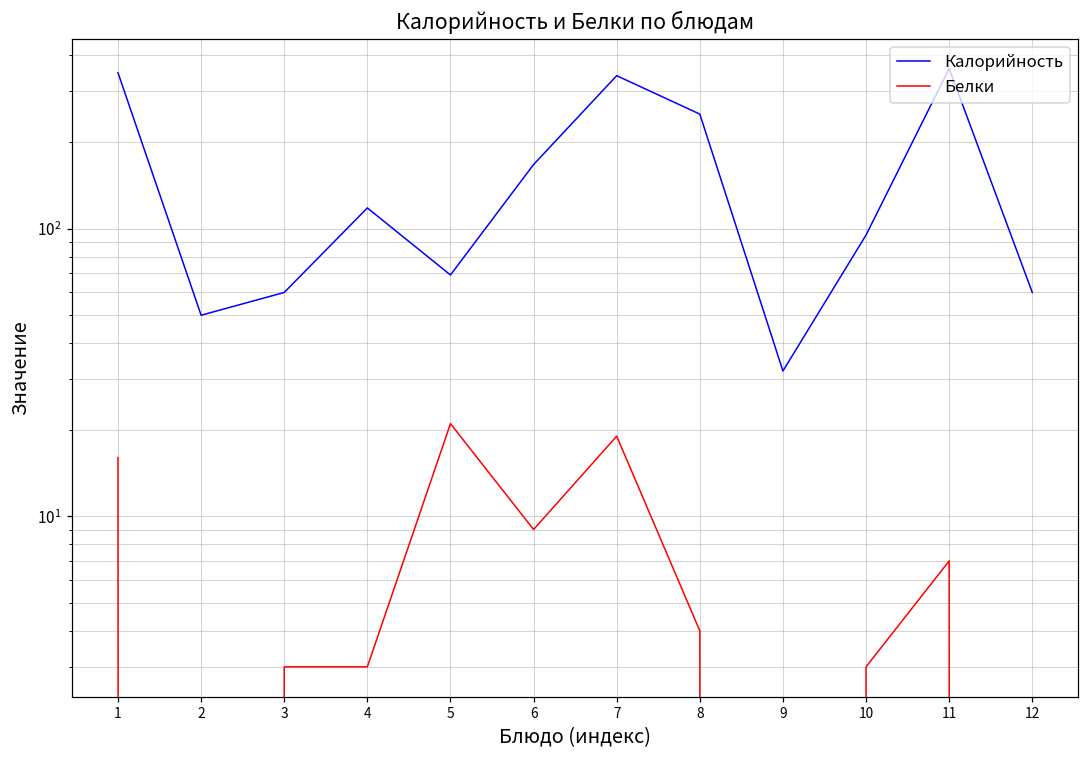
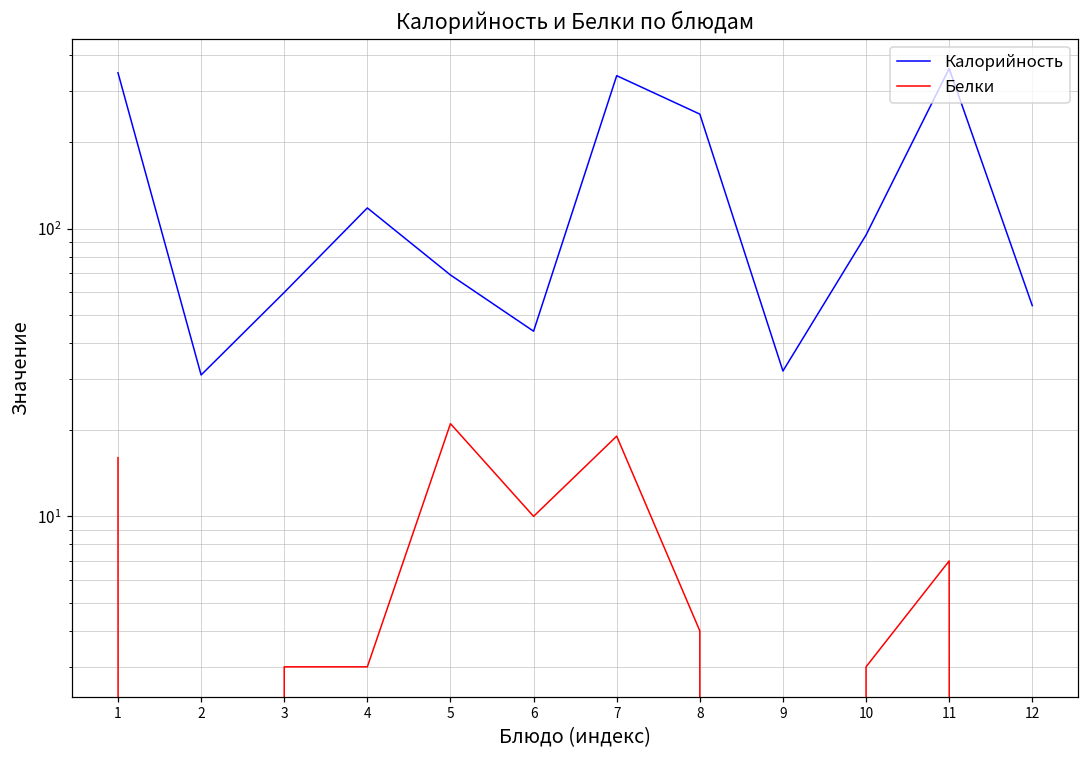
Калорийность, 2: 50 -> 31
Калорийность, 6: 170 -> 44
Белки, 6: 9 -> 10
Калорийность, 12: 60 -> 54
